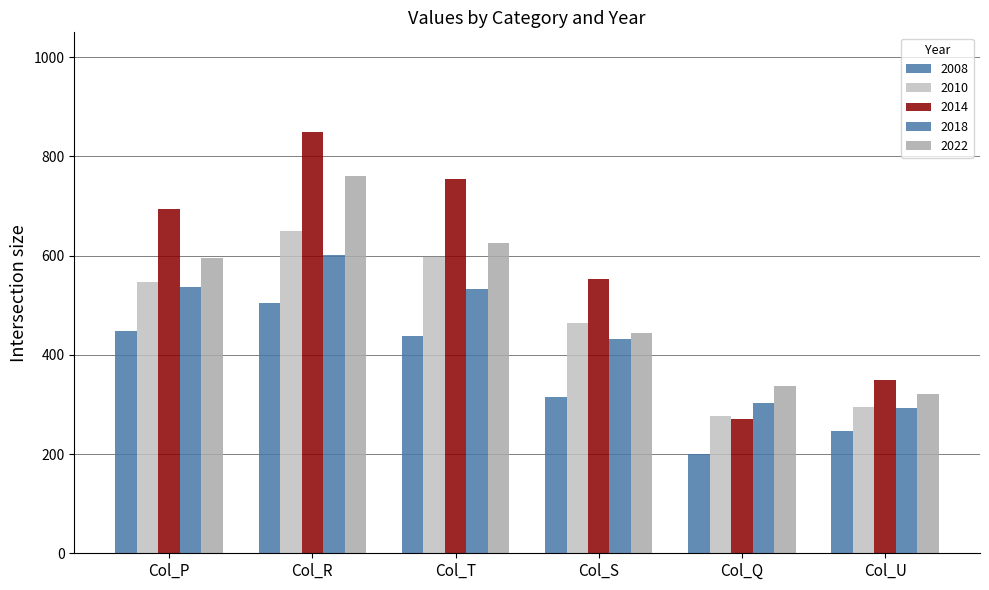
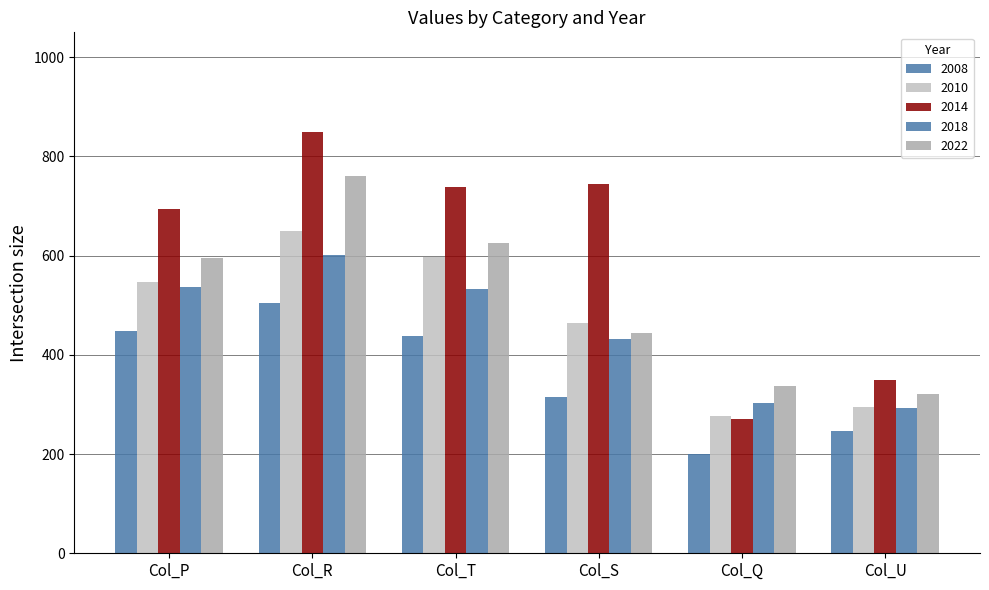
2014, Col_T: 760 -> 740
2014, Col_S: 550 -> 740
